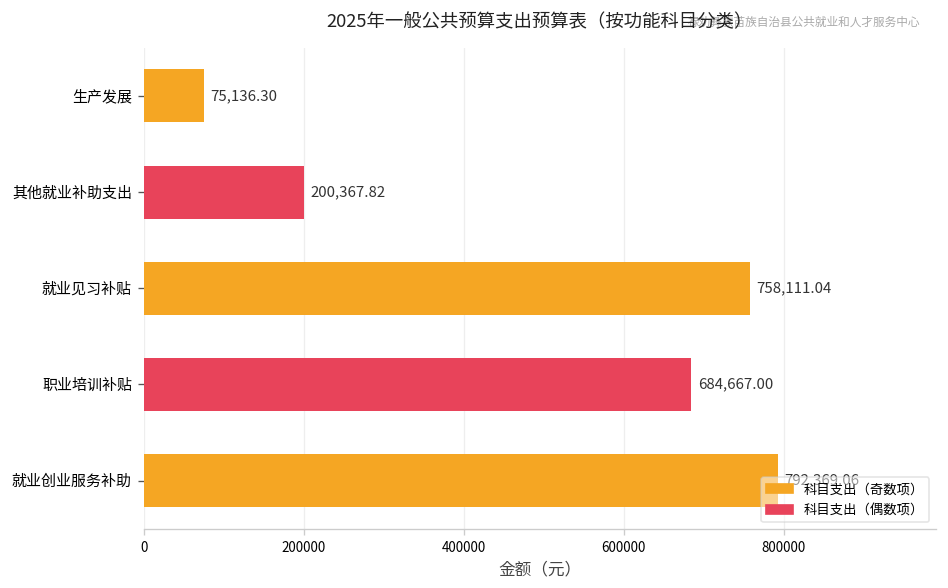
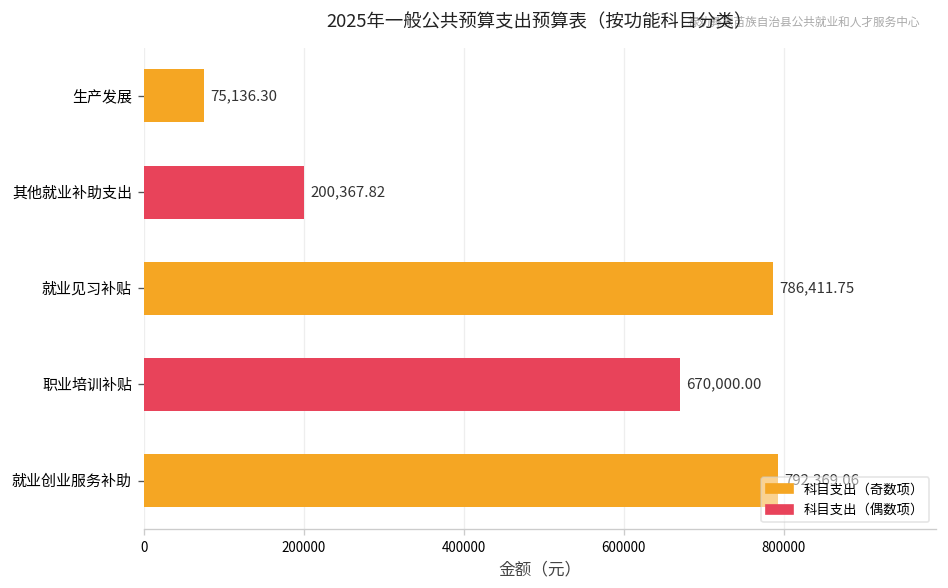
就业见习补贴: 758,111.04 -> 786,411.75
职业培训补贴: 684,667.00 -> 670,000.00
